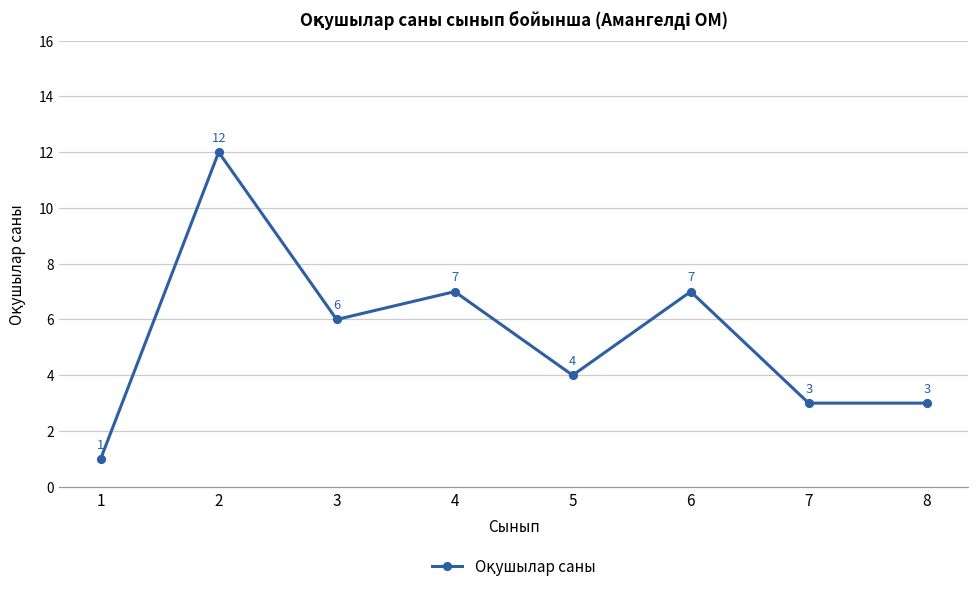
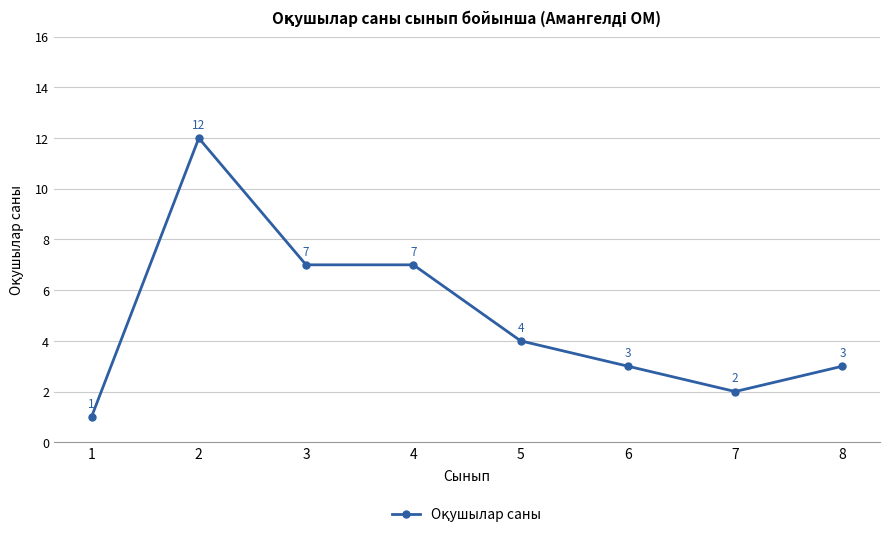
3: 6 -> 7
6: 7 -> 3
7: 3 -> 2
